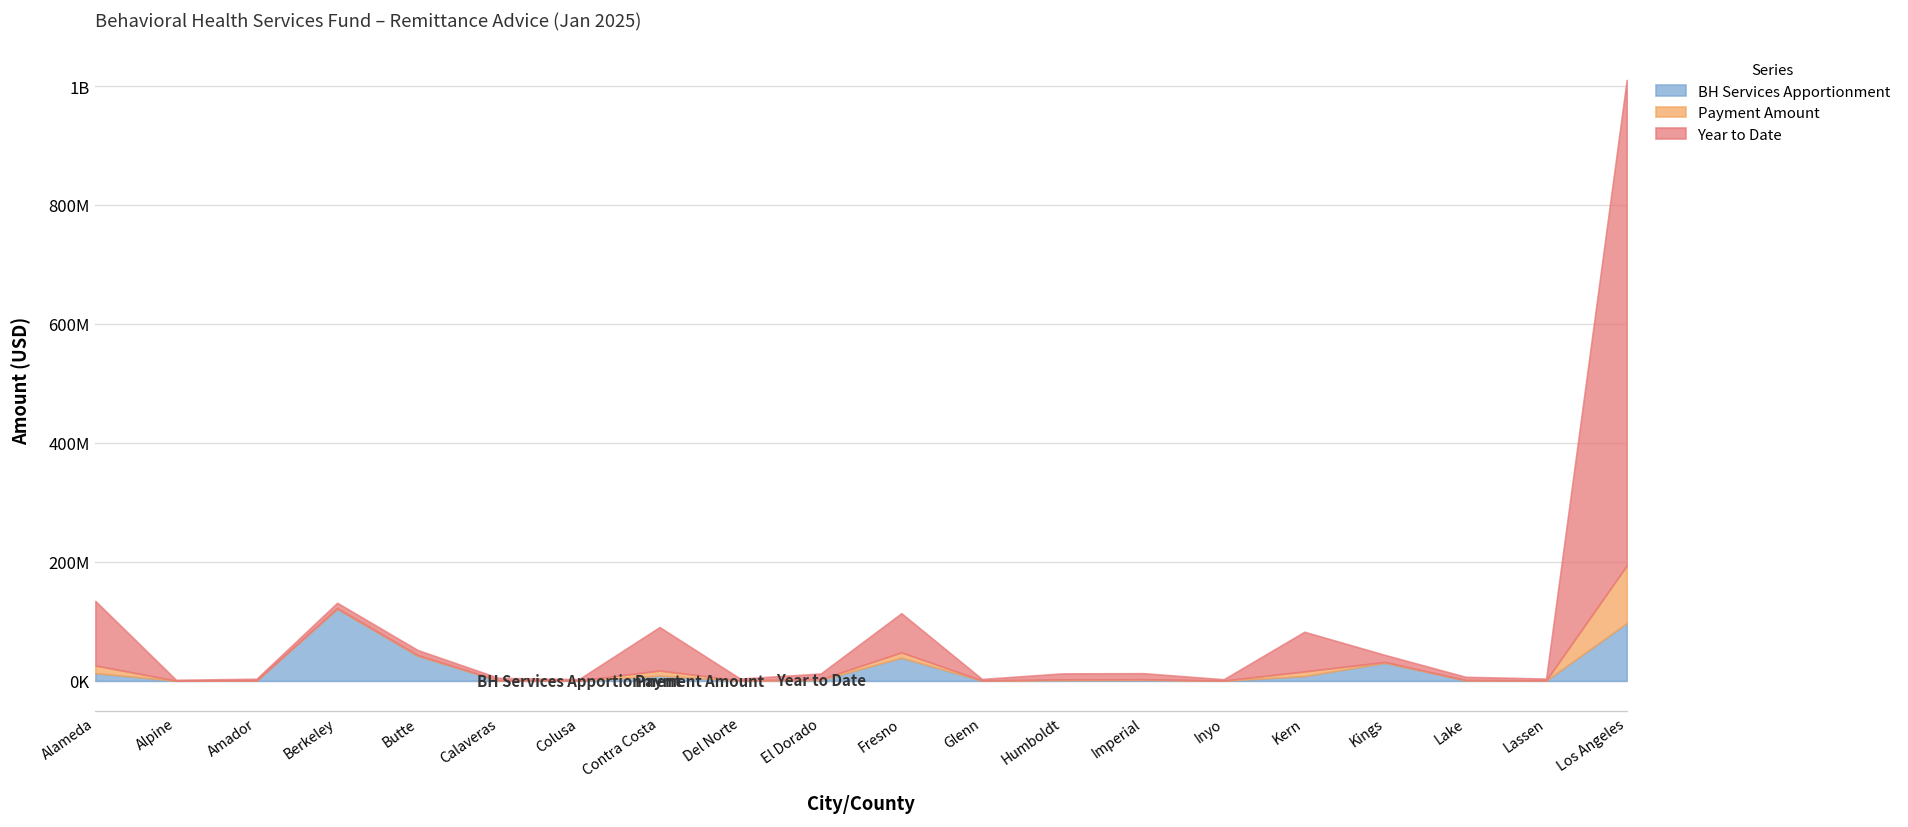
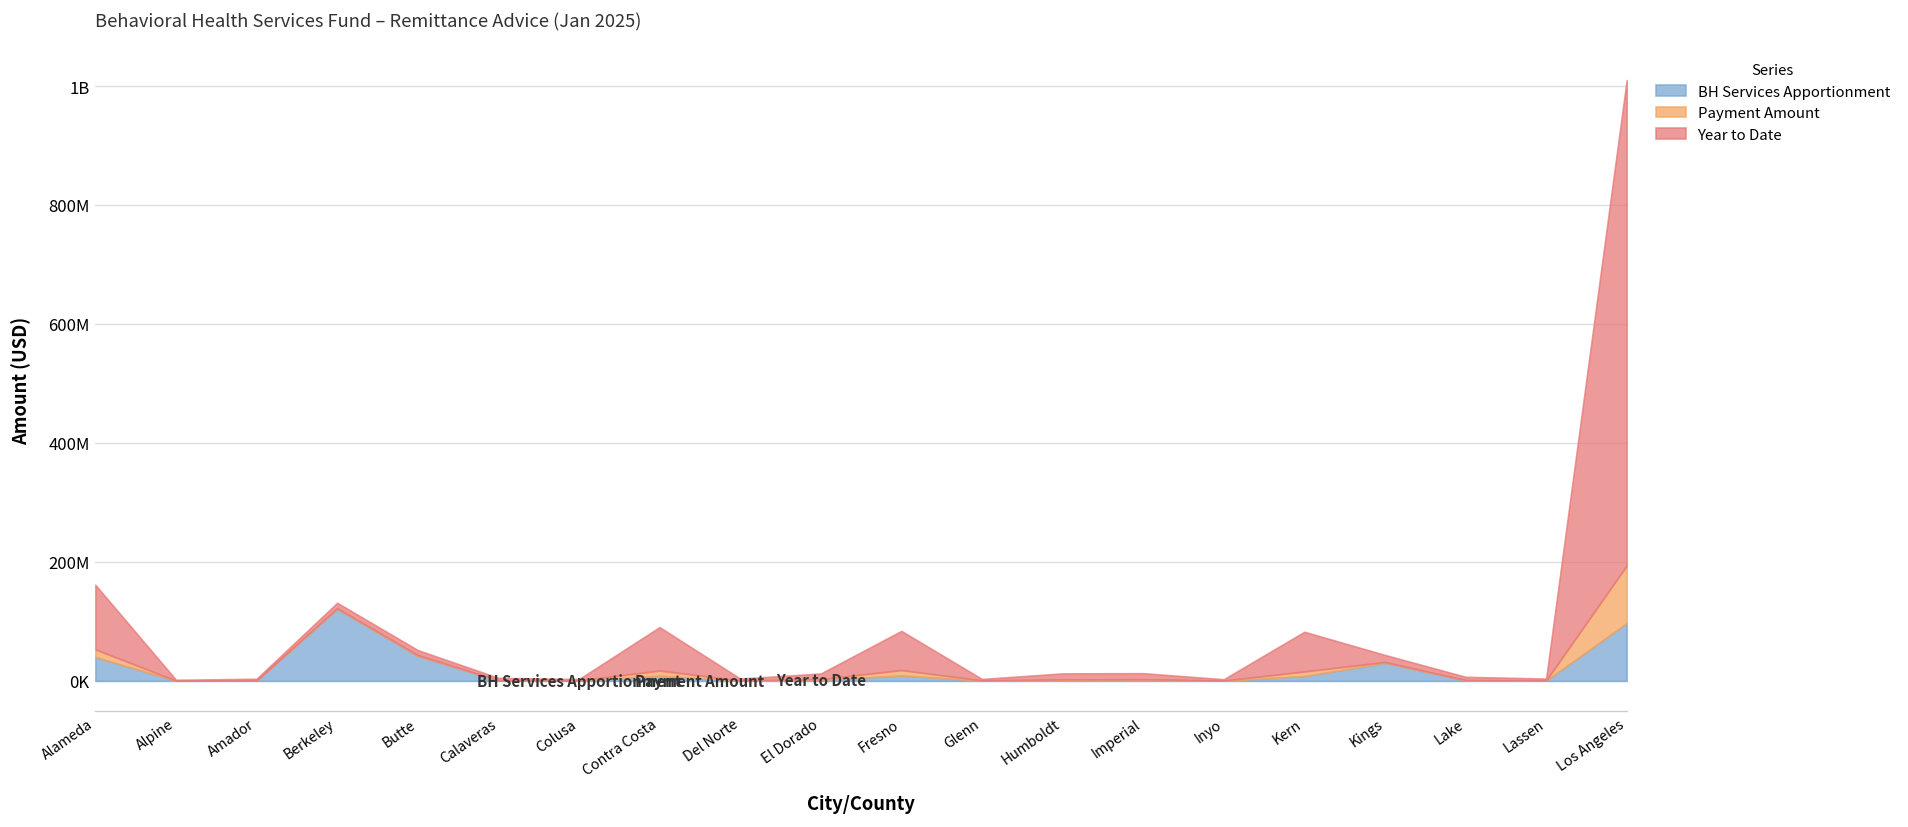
BH Services Apportionment, Alameda: 10000000 -> 40000000
BH Services Apportionment, Fresno: 40000000 -> 10000000
